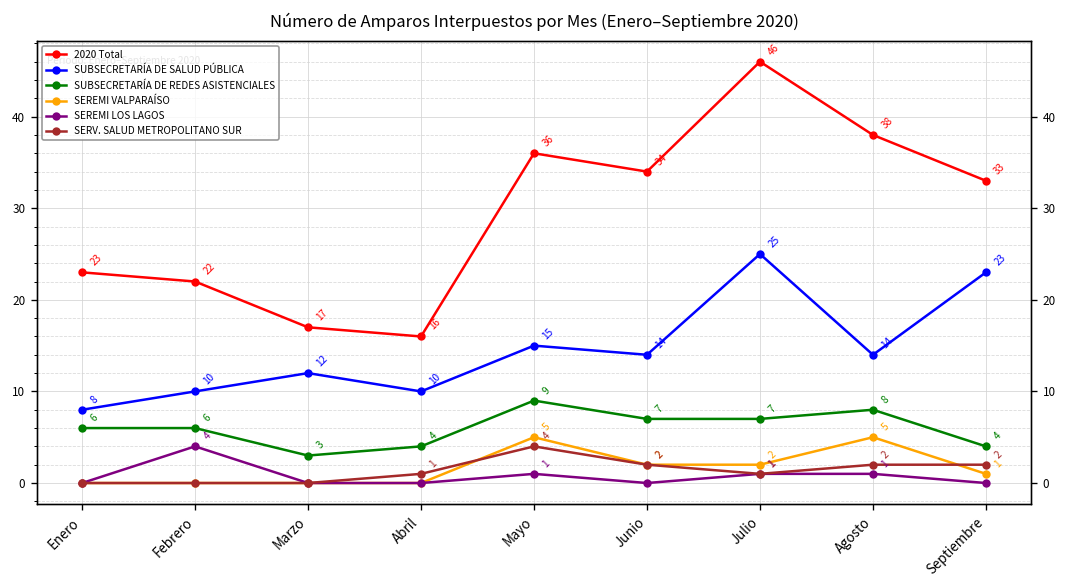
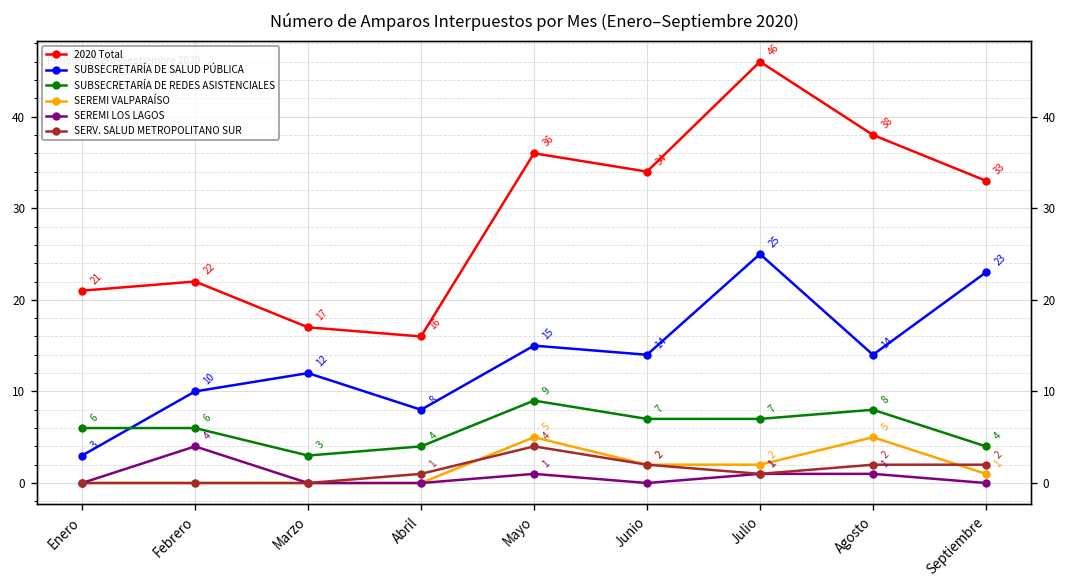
2020 Total, Enero: 23 -> 21
SUBSECRETARÍA DE SALUD PÚBLICA, Enero: 8 -> 3
SUBSECRETARÍA DE SALUD PÚBLICA, Abril: 10 -> 8
